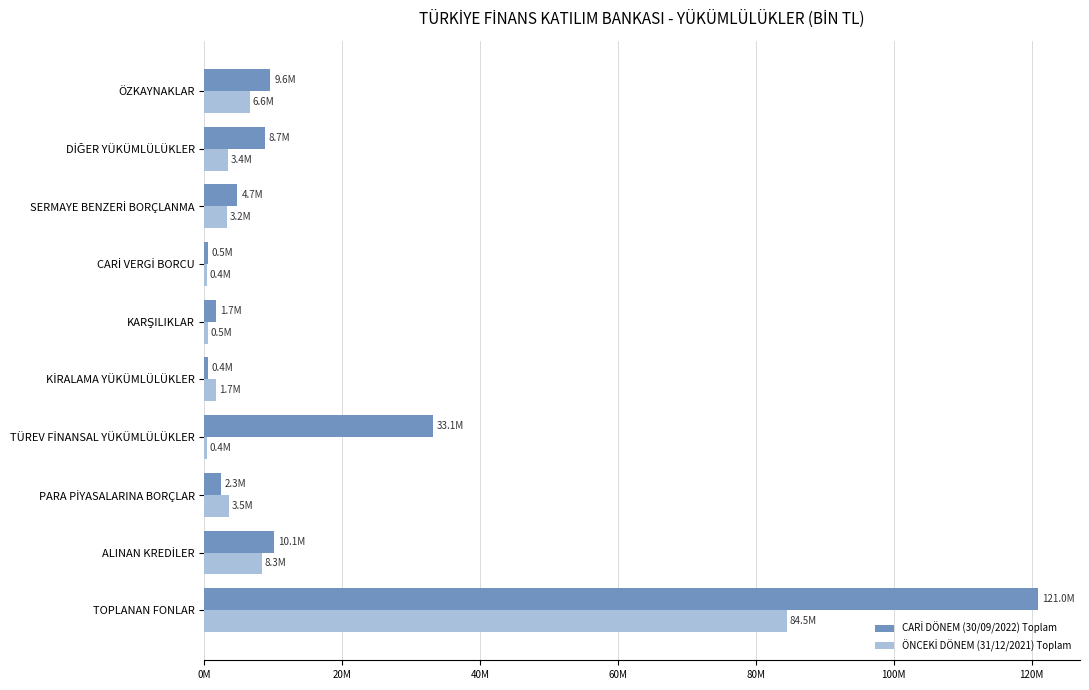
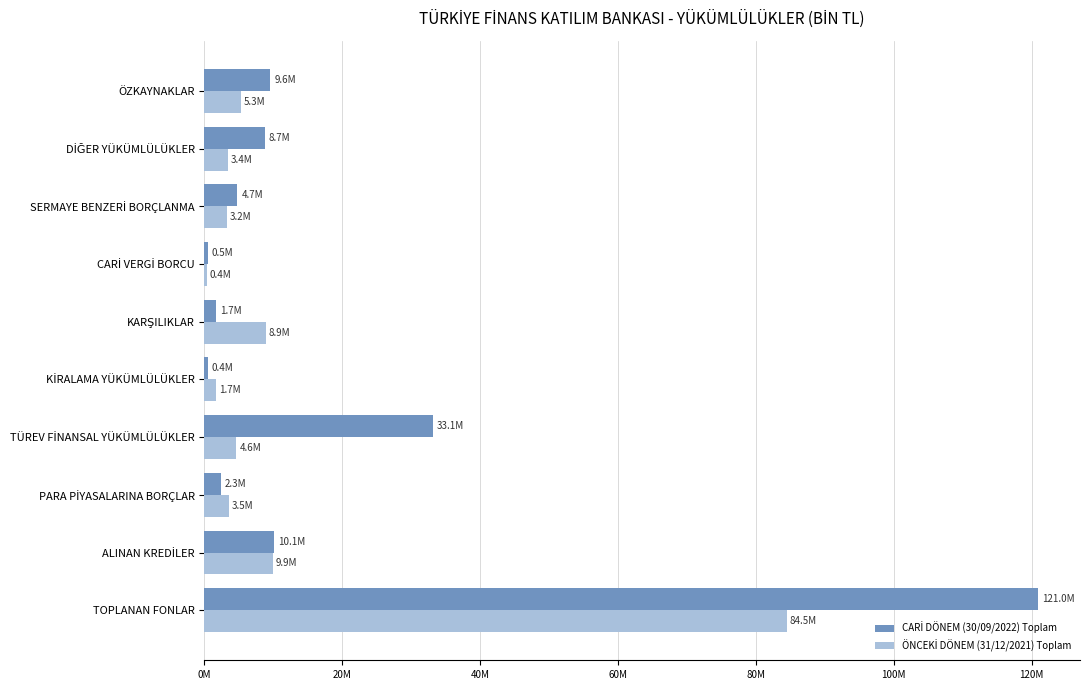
ÖNCEKİ DÖNEM (31/12/2021) Toplam, ÖZKAYNAKLAR: 6.6M -> 5.3M
ÖNCEKİ DÖNEM (31/12/2021) Toplam, KARŞILIKLAR: 0.5M -> 8.9M
ÖNCEKİ DÖNEM (31/12/2021) Toplam, TÜREV FİNANSAL YÜKÜMLÜLÜKLER: 0.4M -> 4.6M
ÖNCEKİ DÖNEM (31/12/2021) Toplam, ALINAN KREDİLER: 8.3M -> 9.9M
